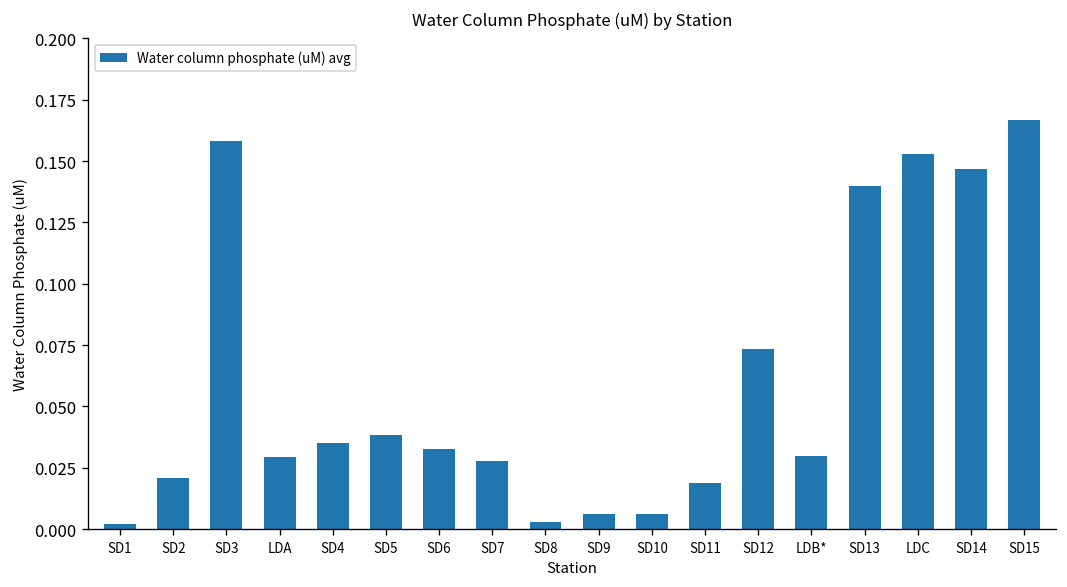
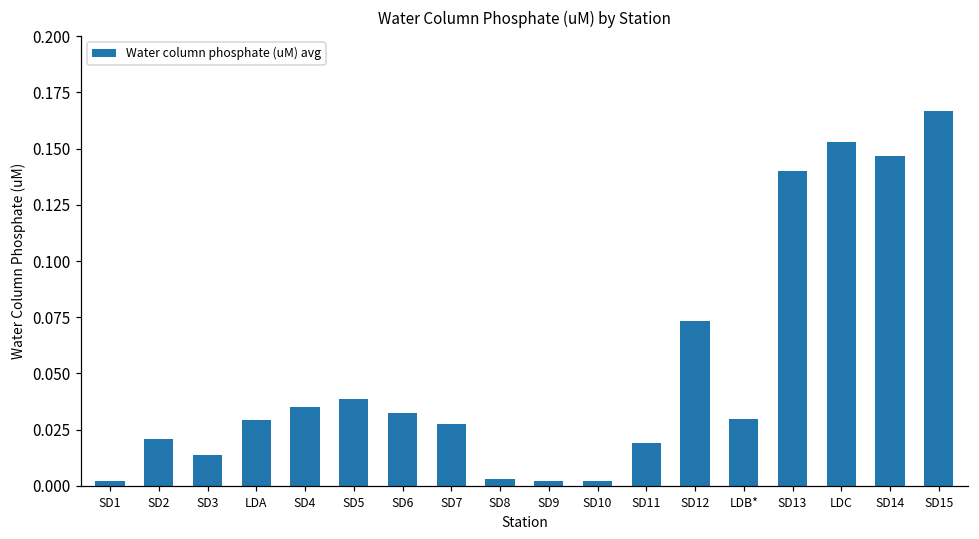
SD3: 0.158 -> 0.014
SD9: 0.006 -> 0.002
SD10: 0.006 -> 0.002
